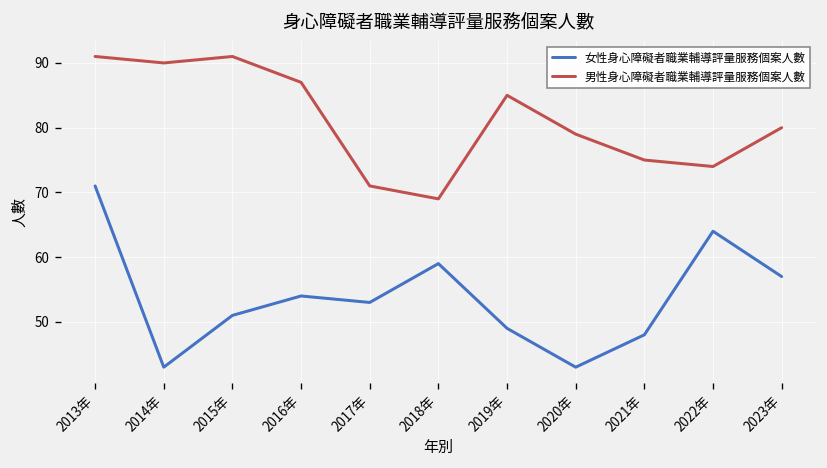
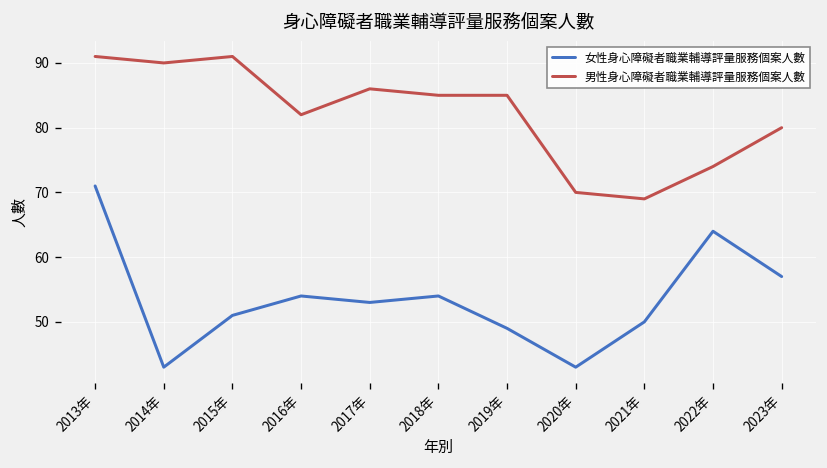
男性身心障礙者職業輔導評量服務個案人數, 2016年: 87 -> 82
男性身心障礙者職業輔導評量服務個案人數, 2017年: 71 -> 86
女性身心障礙者職業輔導評量服務個案人數, 2018年: 59 -> 54
男性身心障礙者職業輔導評量服務個案人數, 2018年: 69 -> 85
男性身心障礙者職業輔導評量服務個案人數, 2020年: 79 -> 70
女性身心障礙者職業輔導評量服務個案人數, 2021年: 48 -> 50
男性身心障礙者職業輔導評量服務個案人數, 2021年: 75 -> 69
